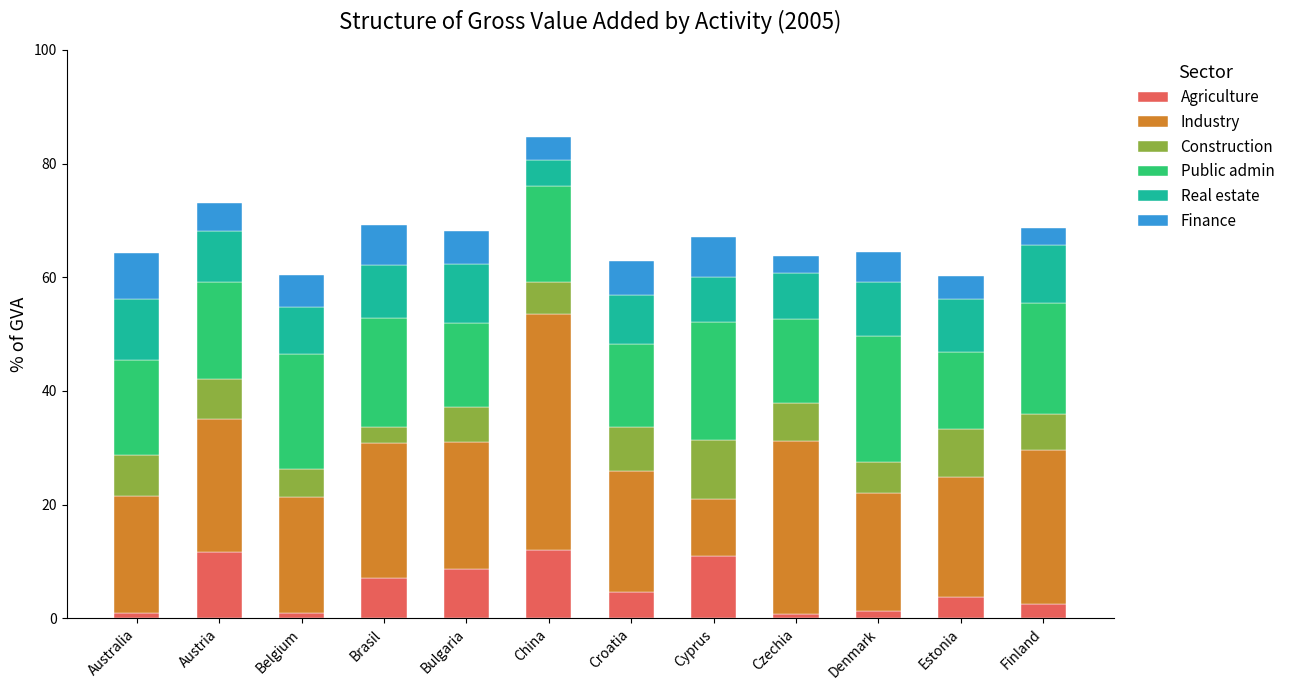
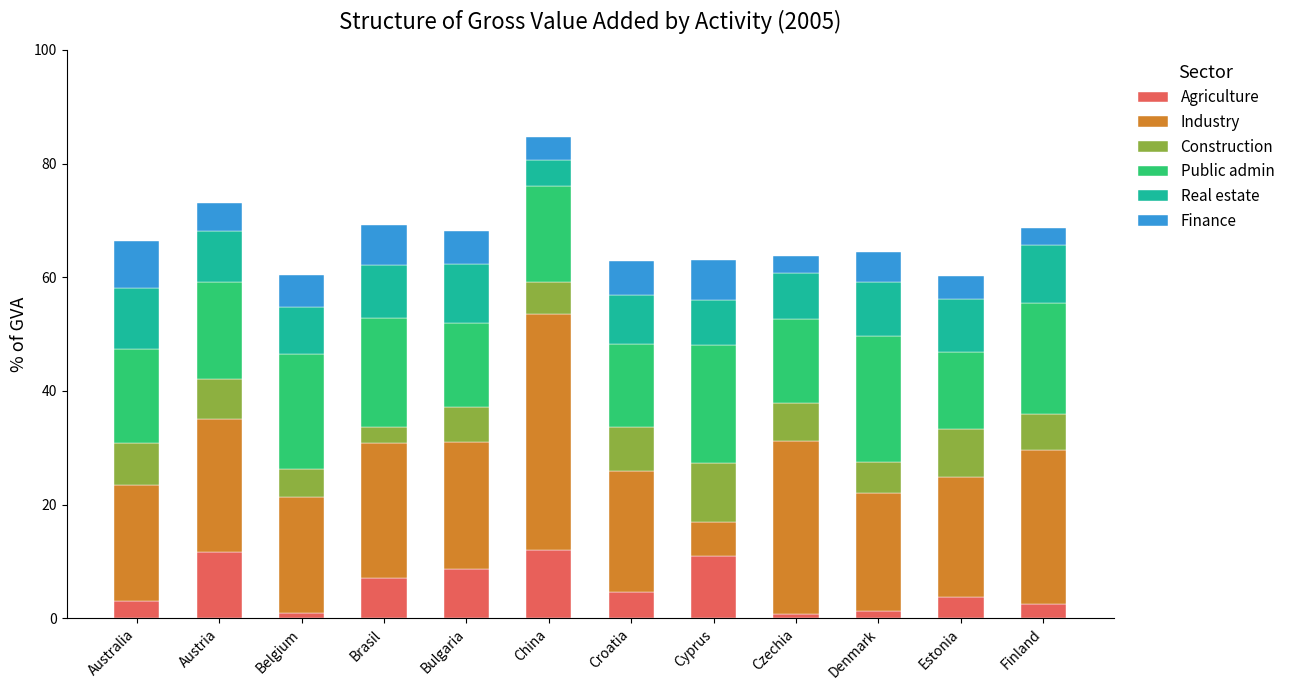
Agriculture, Australia: 1 -> 3
Industry, Cyprus: 10 -> 6
